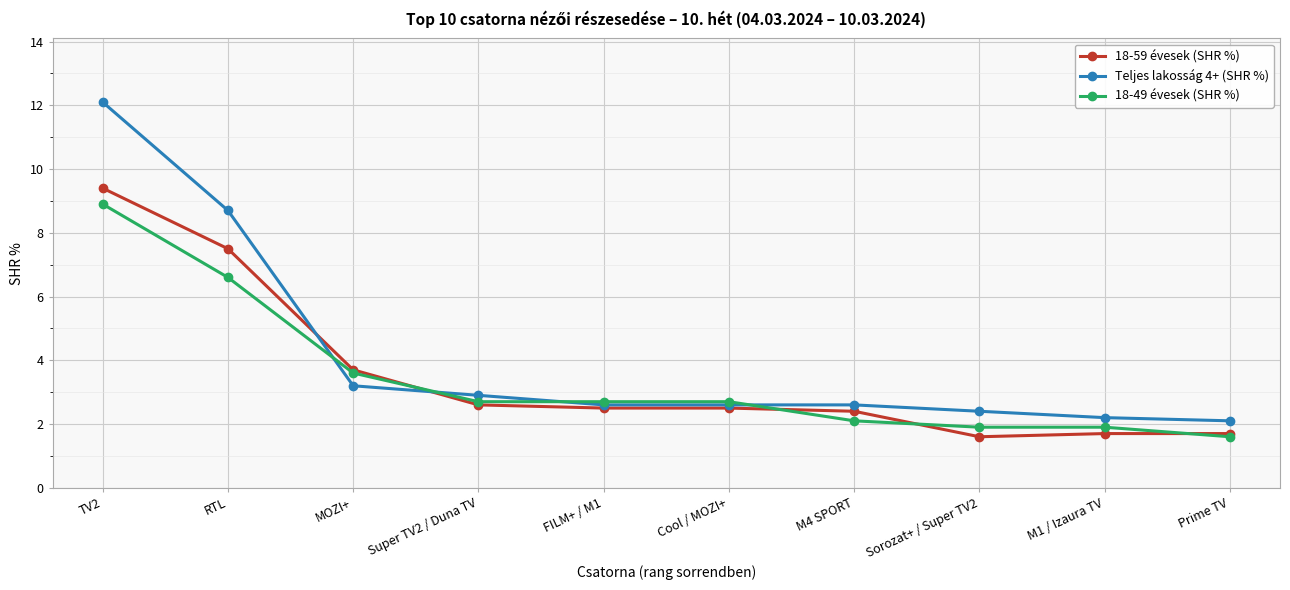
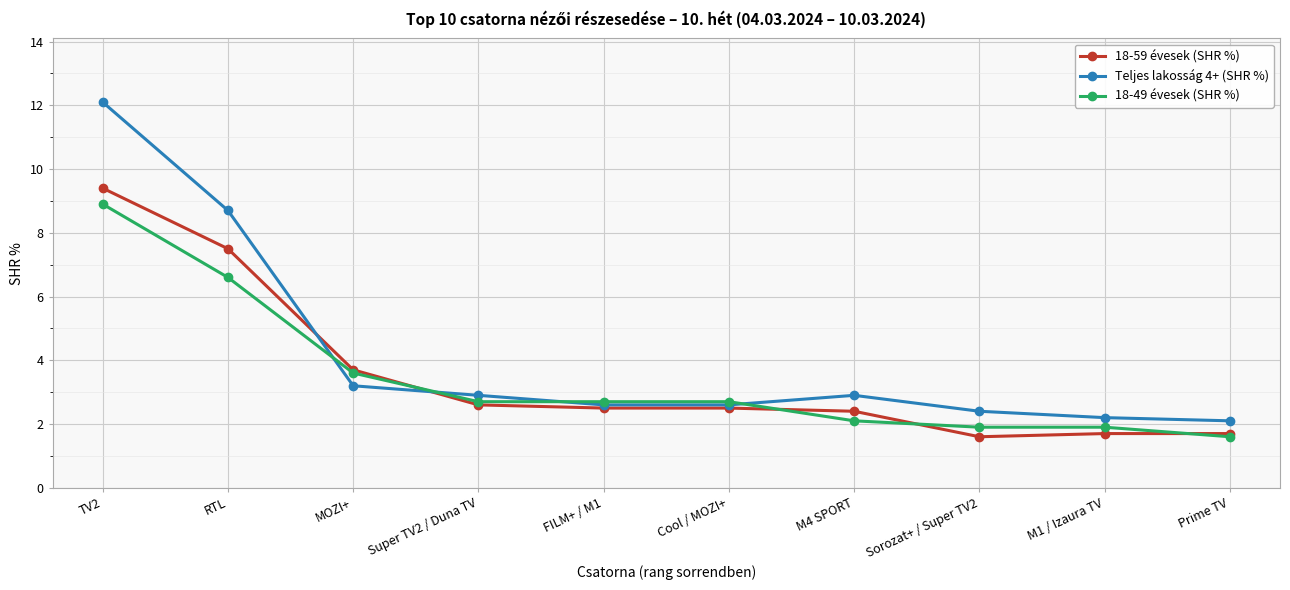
Teljes lakosság 4+ (SHR %), M4 SPORT: 2.6 -> 2.9
